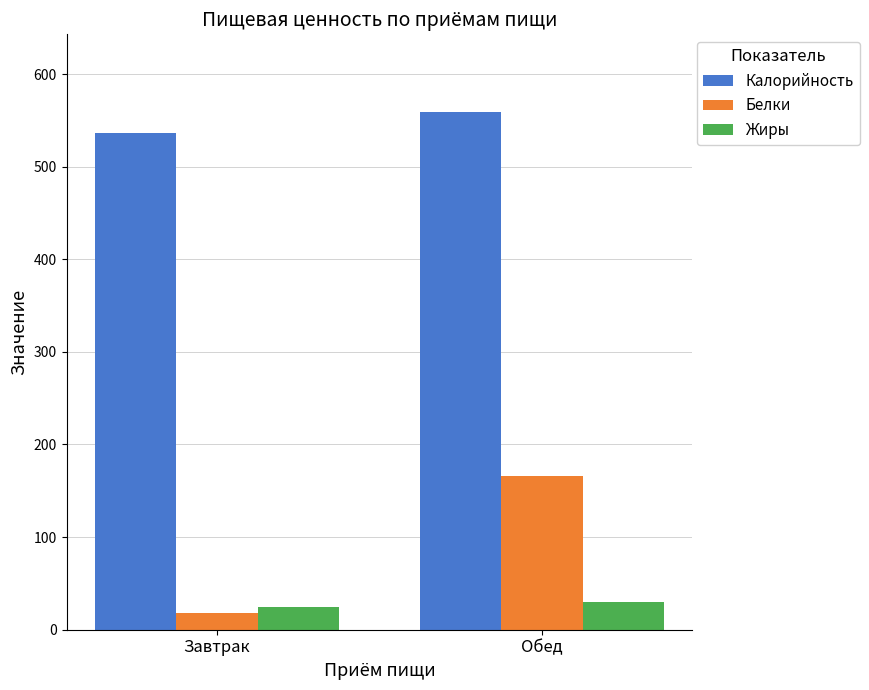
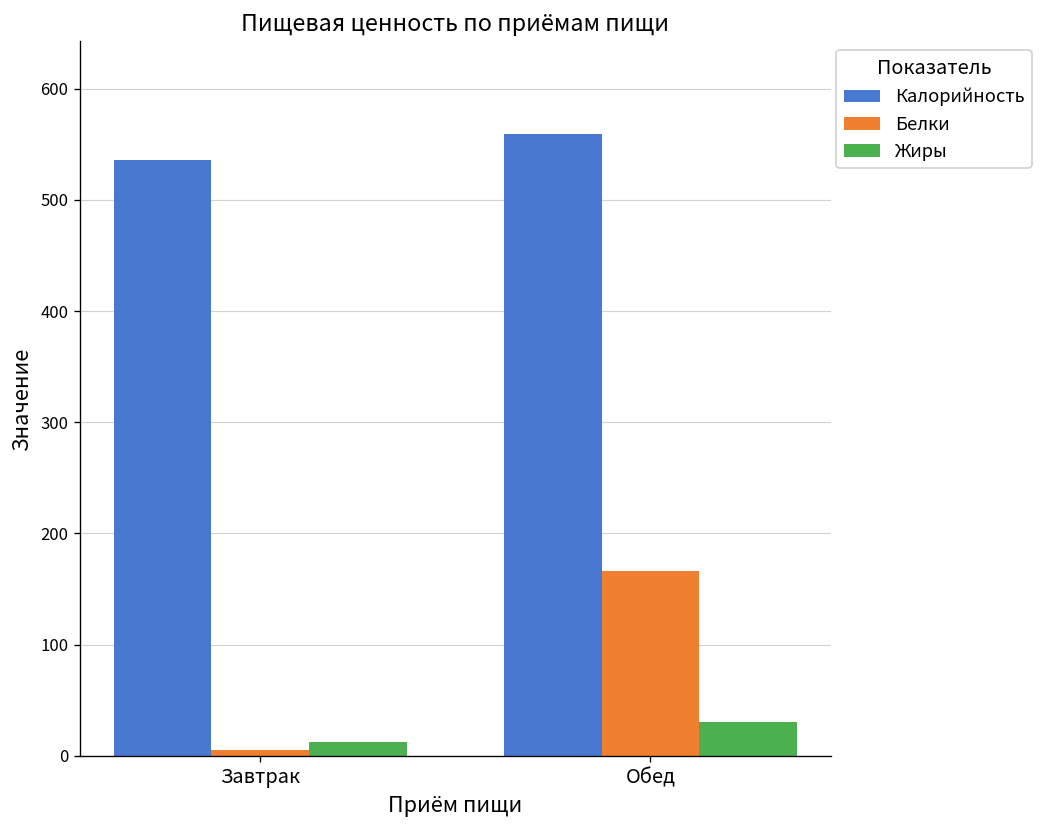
Белки, Завтрак: 20 -> 10
Жиры, Завтрак: 20 -> 10
